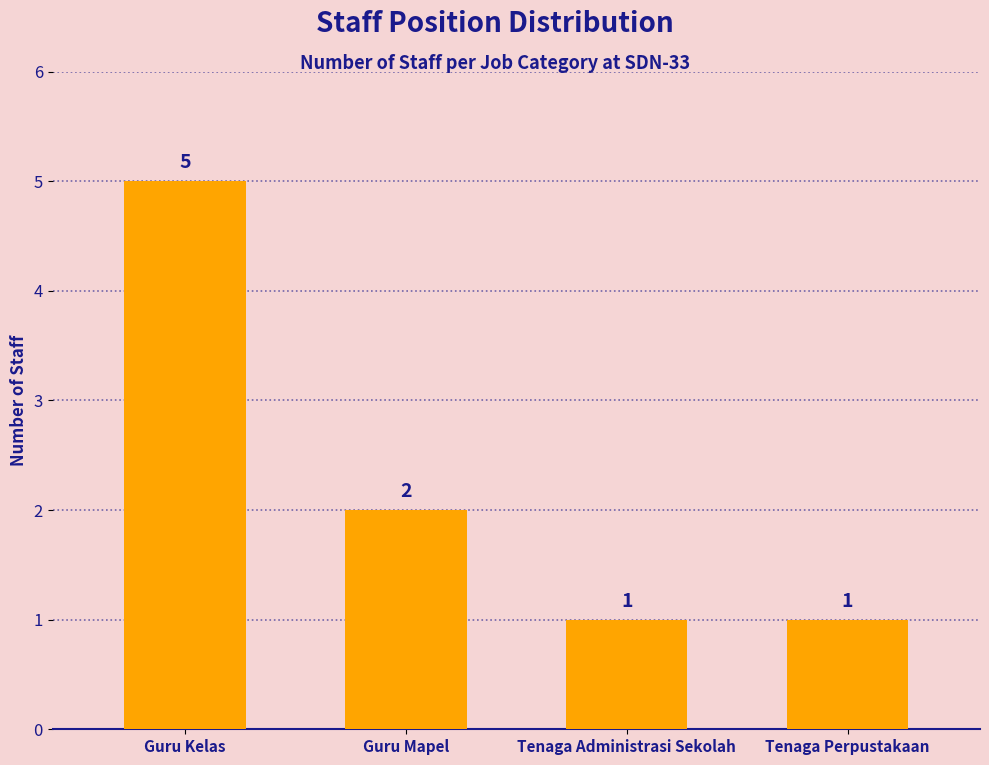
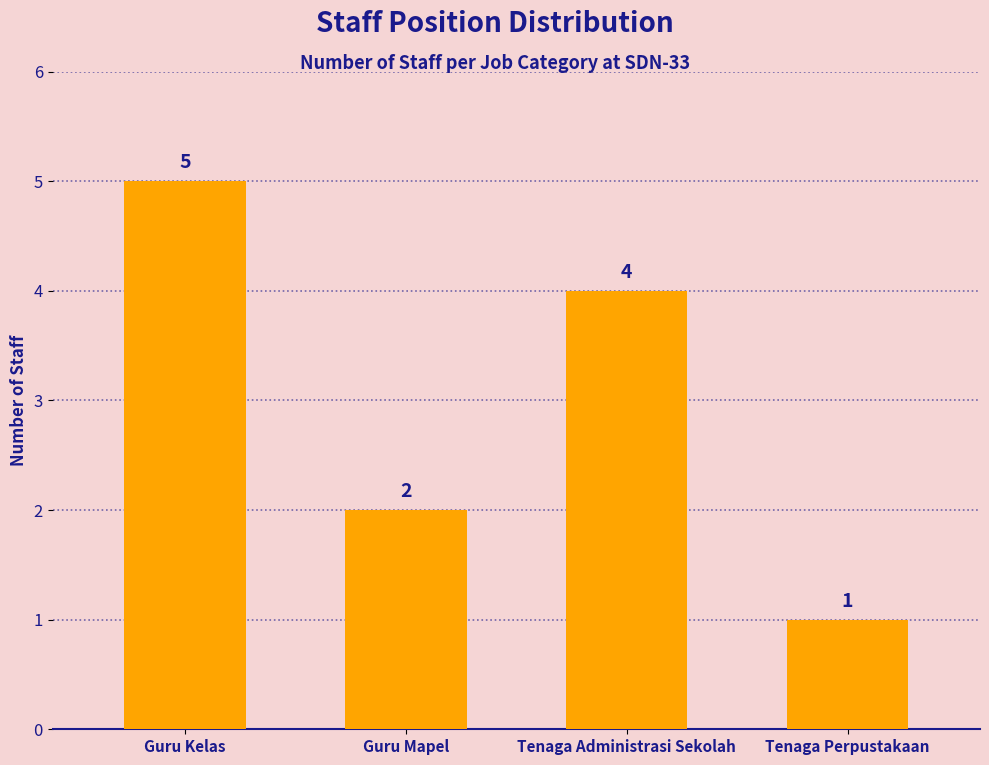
Tenaga Administrasi Sekolah: 1 -> 4
